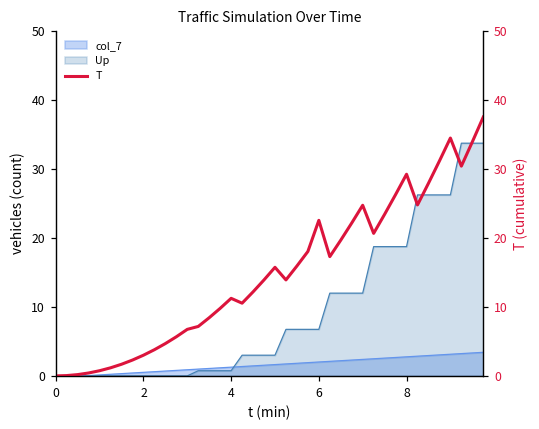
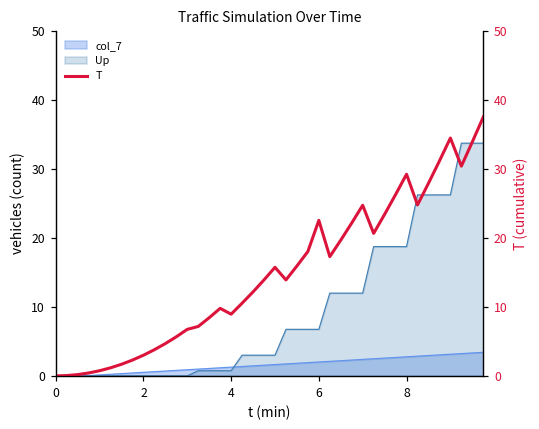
T, 4: 11 -> 9
